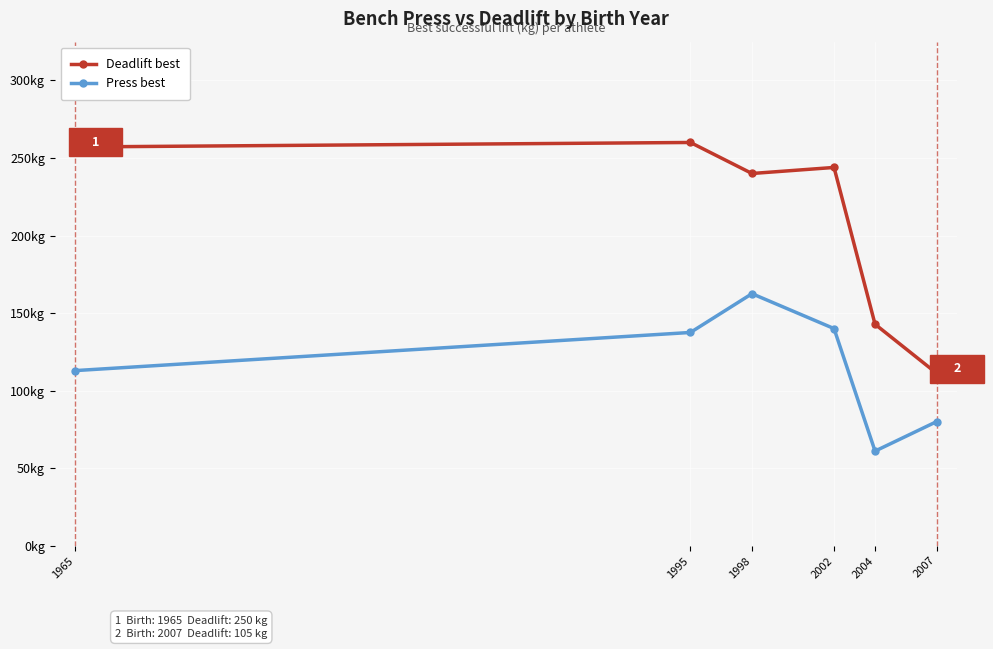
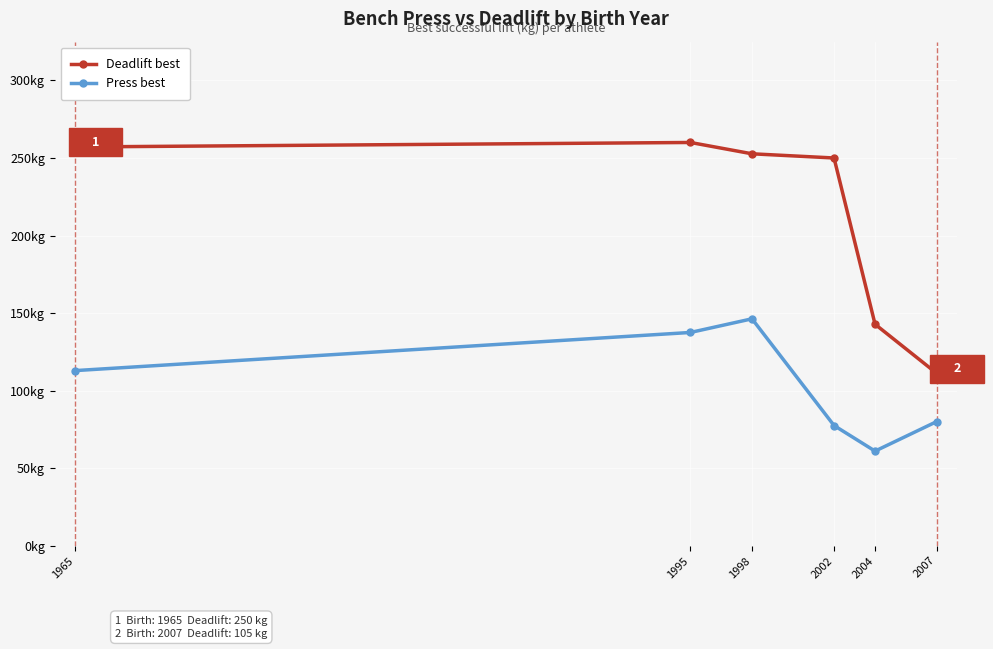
Deadlift best, 1998: 240kg -> 253kg
Press best, 1998: 163kg -> 146kg
Deadlift best, 2002: 244kg -> 250kg
Press best, 2002: 140kg -> 78kg
